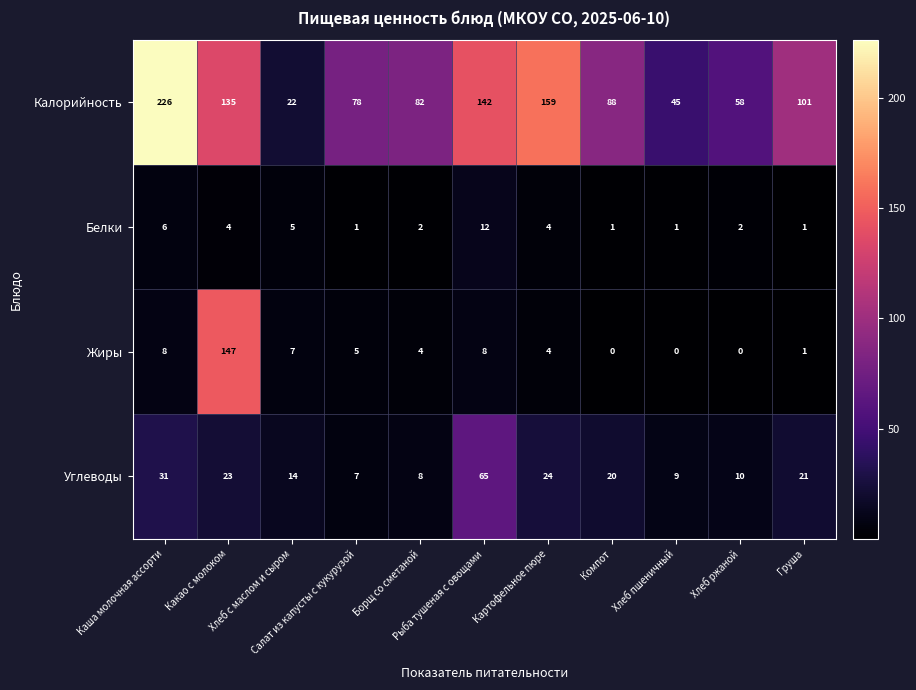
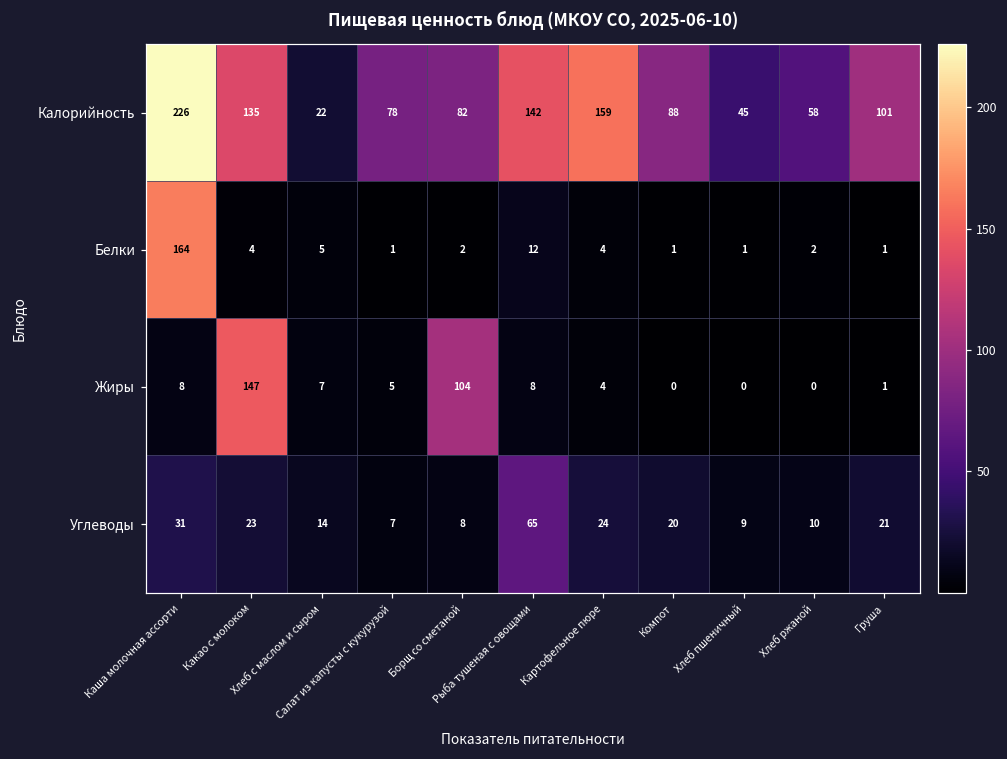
Белки, Каша молочная ассорти: 6 -> 164
Жиры, Борщ со сметаной: 4 -> 104
